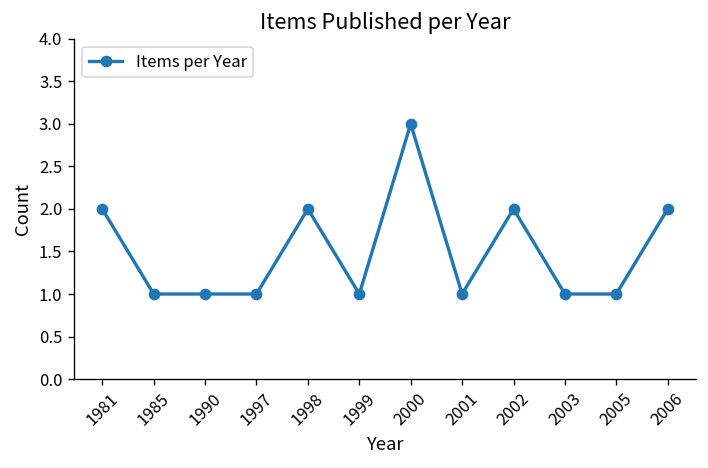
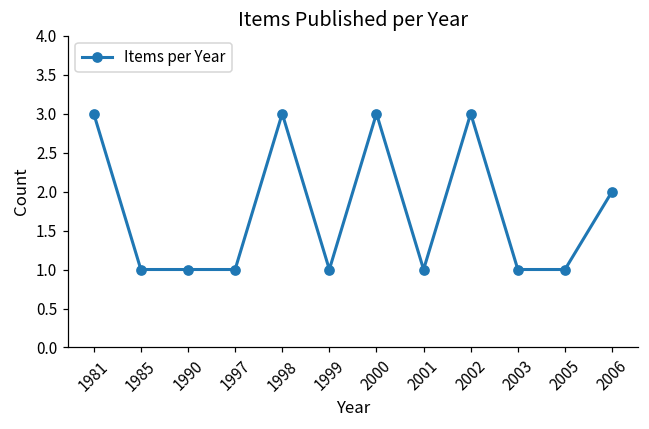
1981: 2 -> 3
1998: 2 -> 3
2002: 2 -> 3
